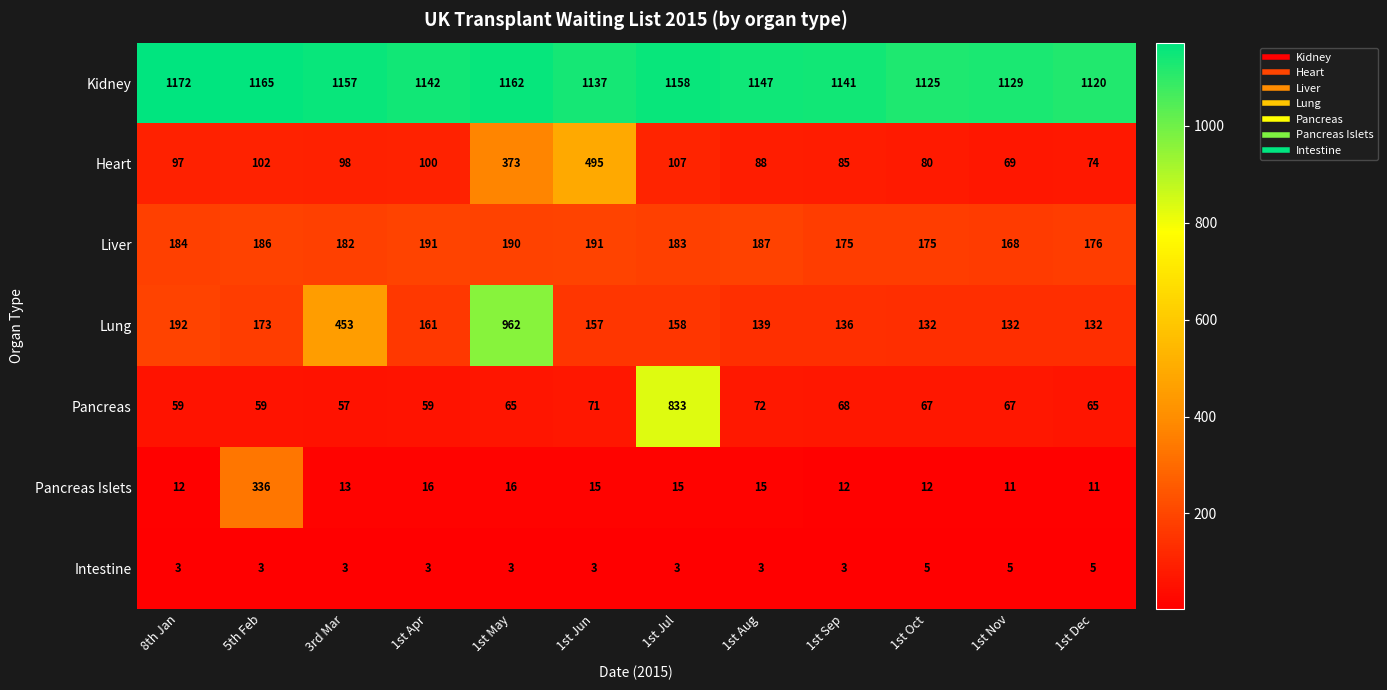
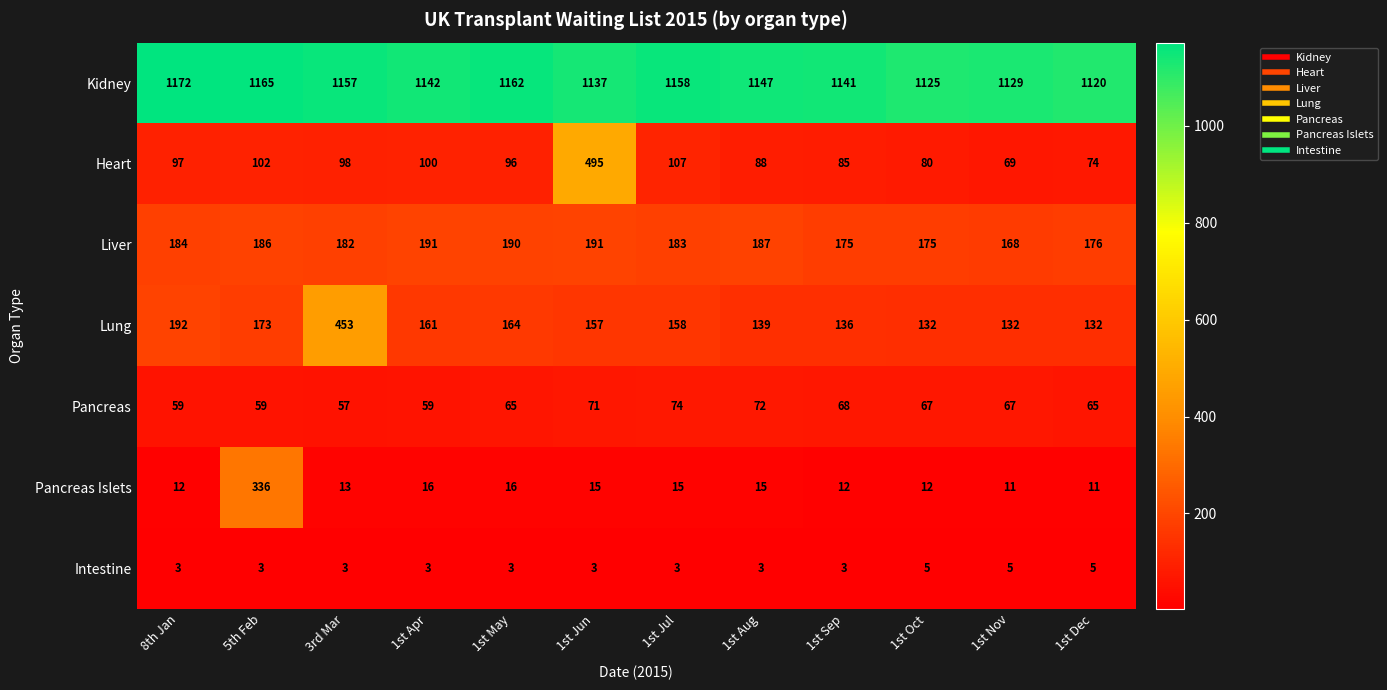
Heart, 1st May: 373 -> 96
Lung, 1st May: 962 -> 164
Pancreas, 1st Jul: 833 -> 74
